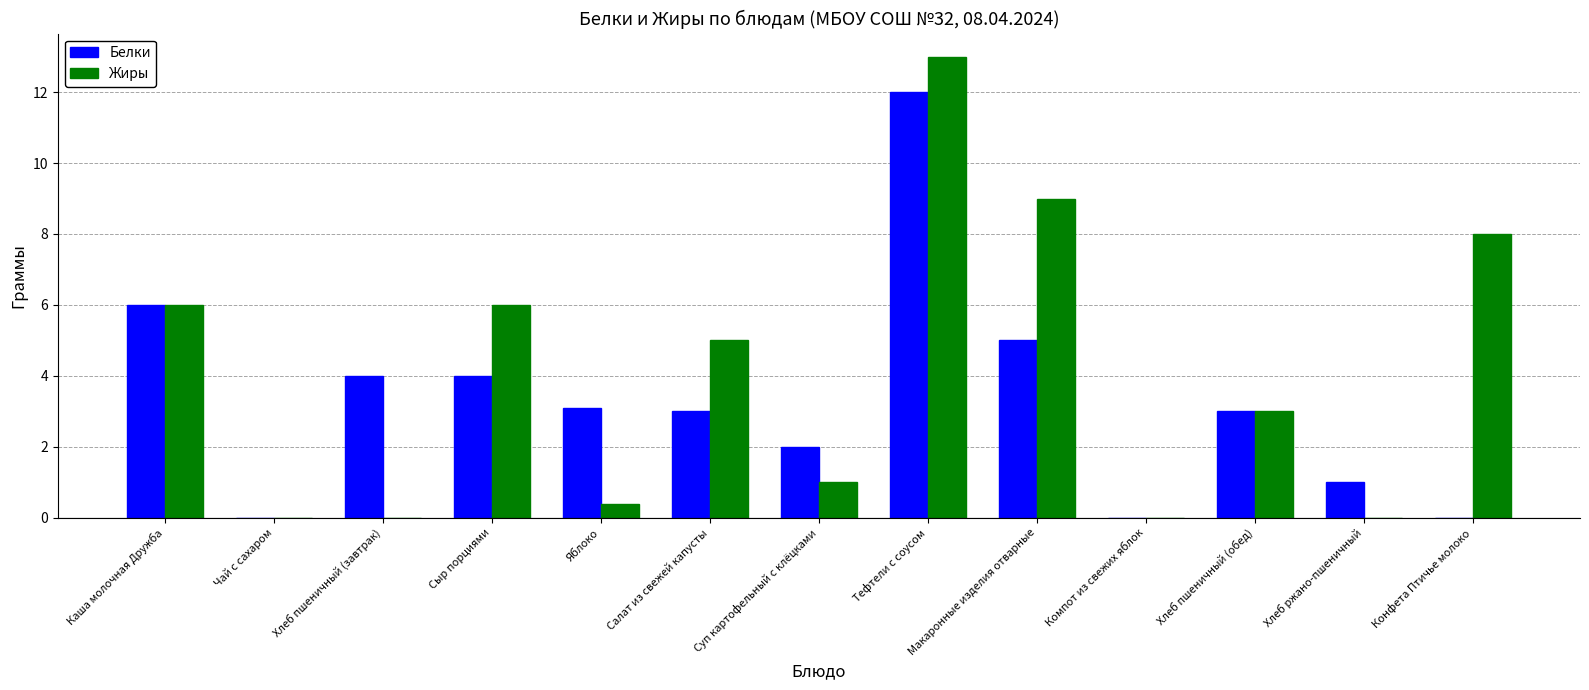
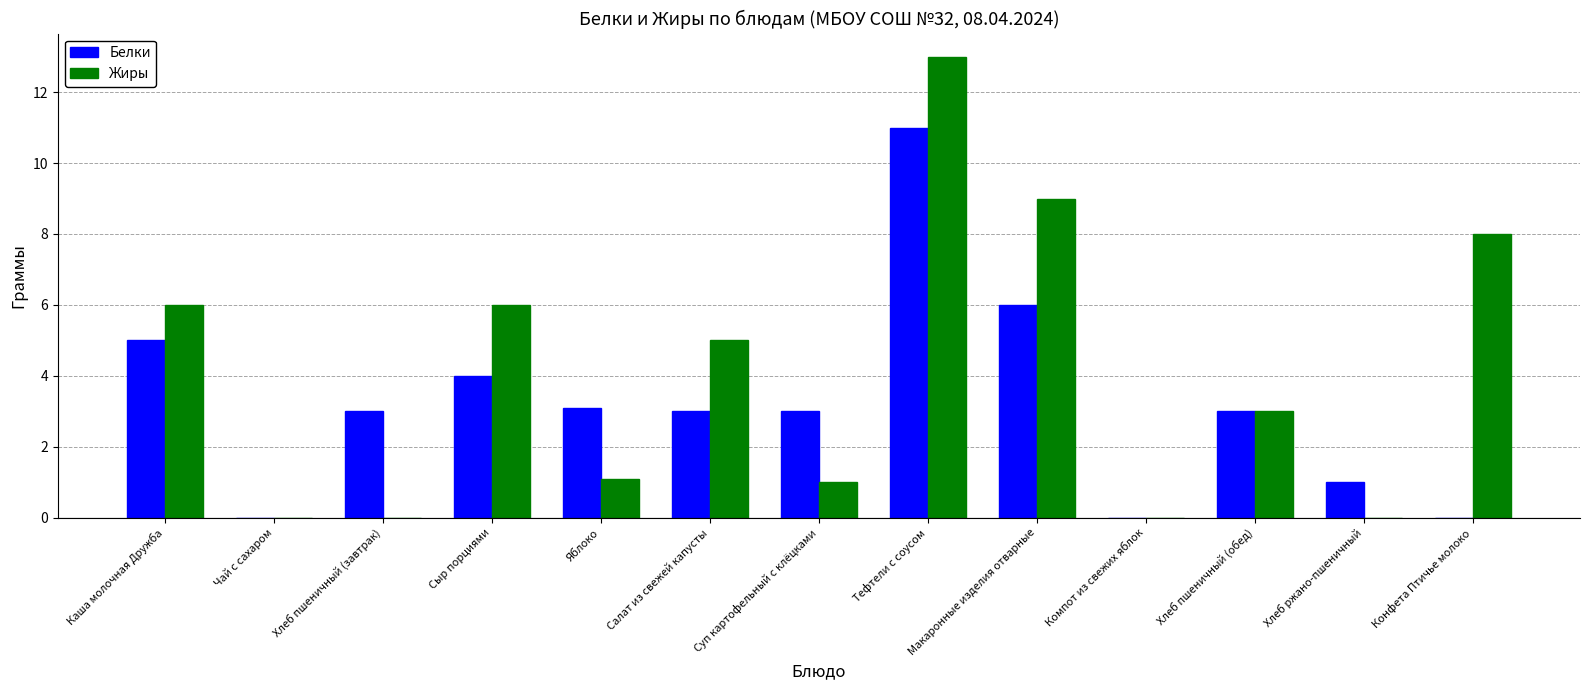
Белки, Каша молочная Дружба: 6 -> 5
Белки, Хлеб пшеничный (завтрак): 4 -> 3
Жиры, Яблоко: 0.4 -> 1.1
Белки, Суп картофельный с клёцками: 2 -> 3
Белки, Тефтели с соусом: 12 -> 11
Белки, Макаронные изделия отварные: 5 -> 6
